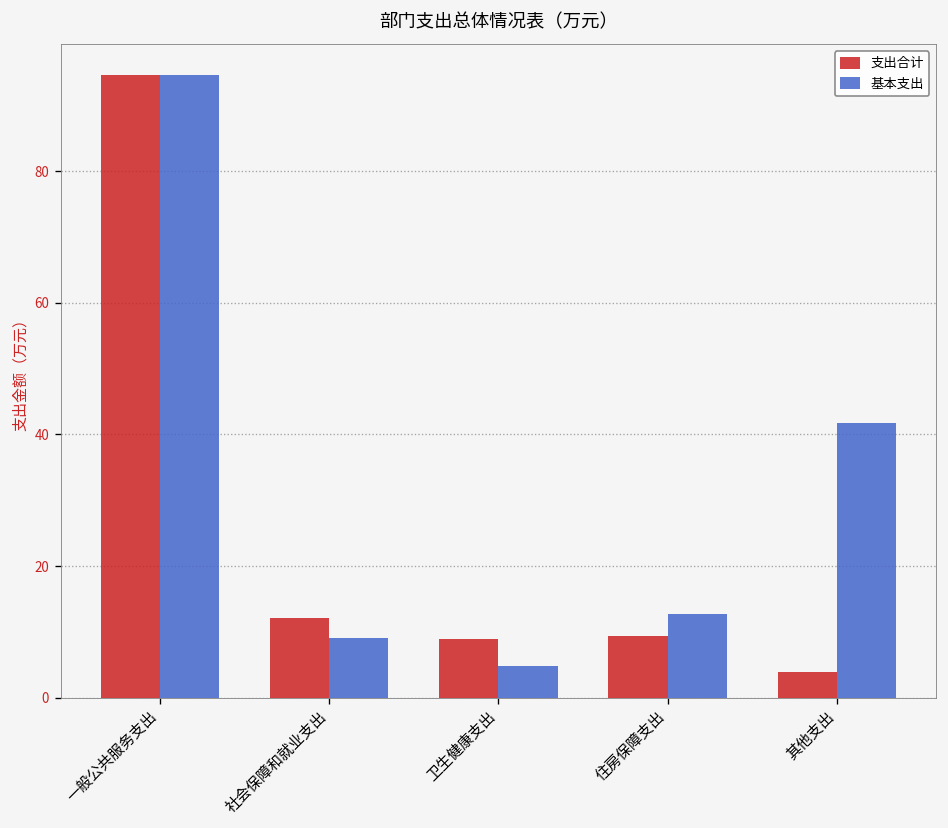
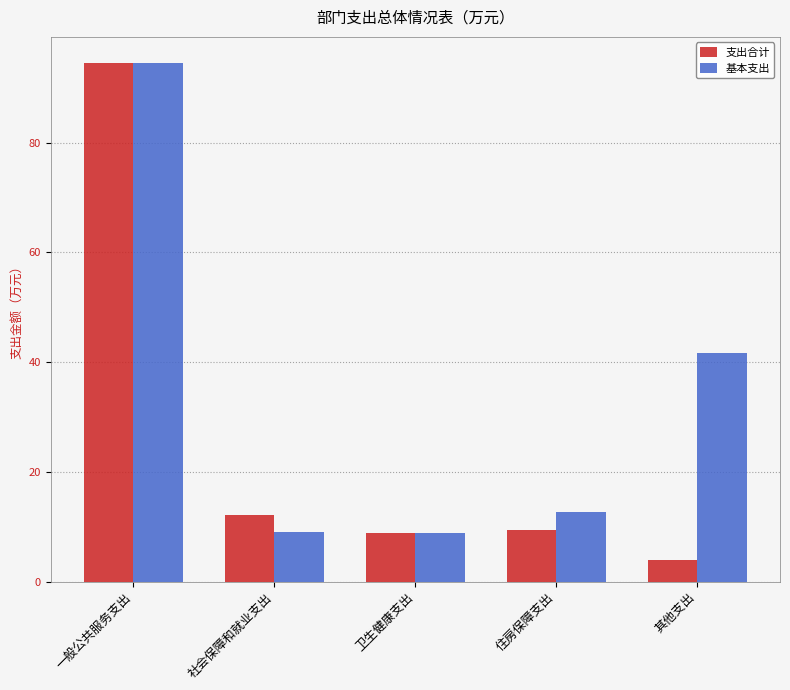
基本支出, 卫生健康支出: 5 -> 9
